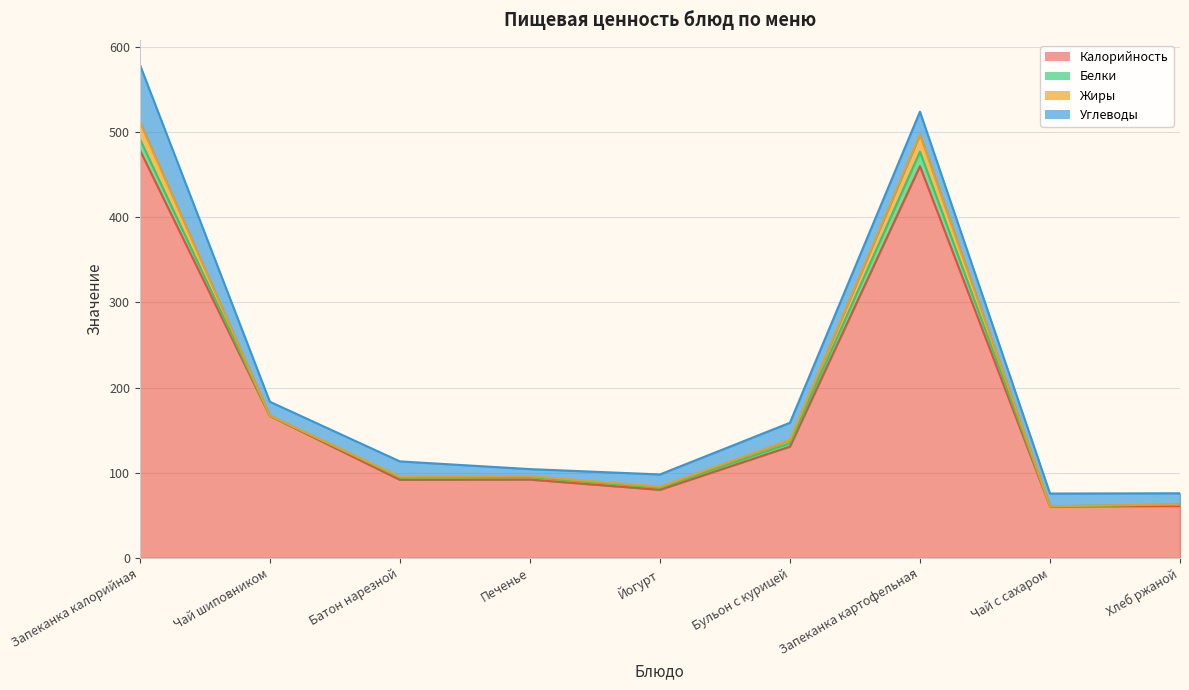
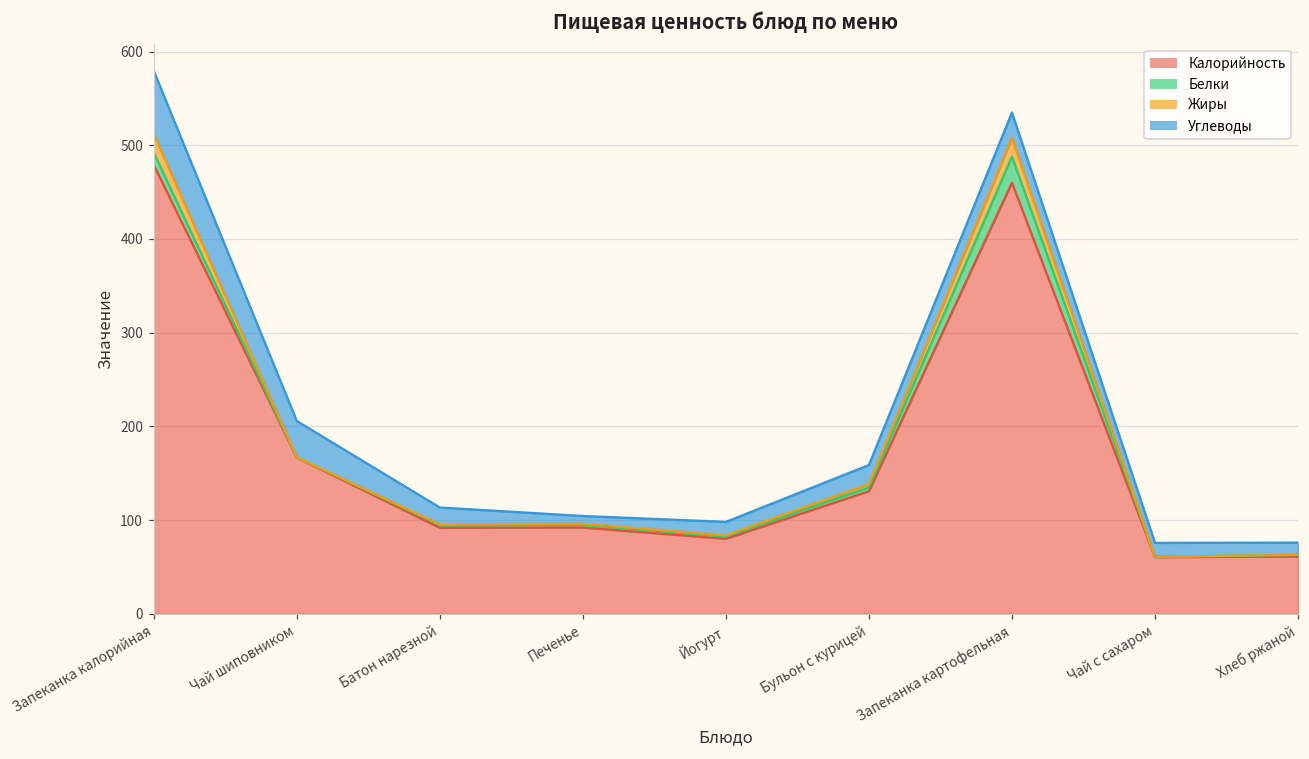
Углеводы, Чай шиповником: 20 -> 40
Белки, Запеканка картофельная: 20 -> 30
